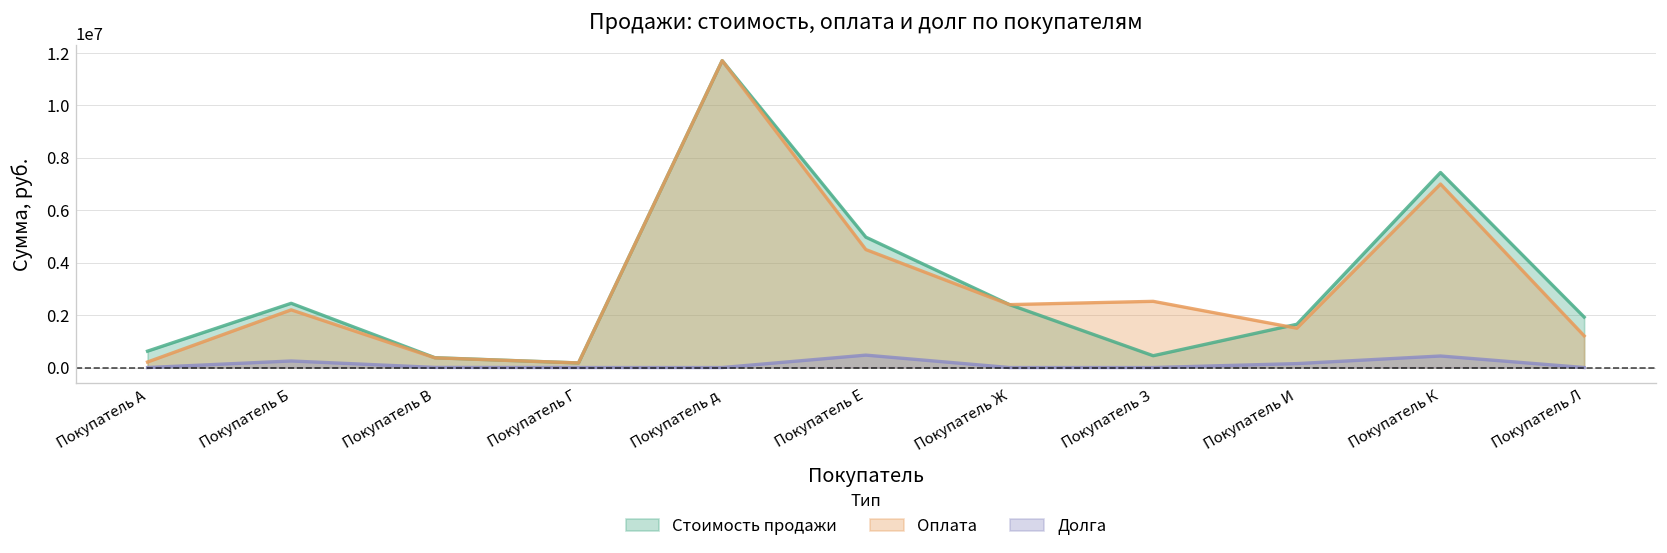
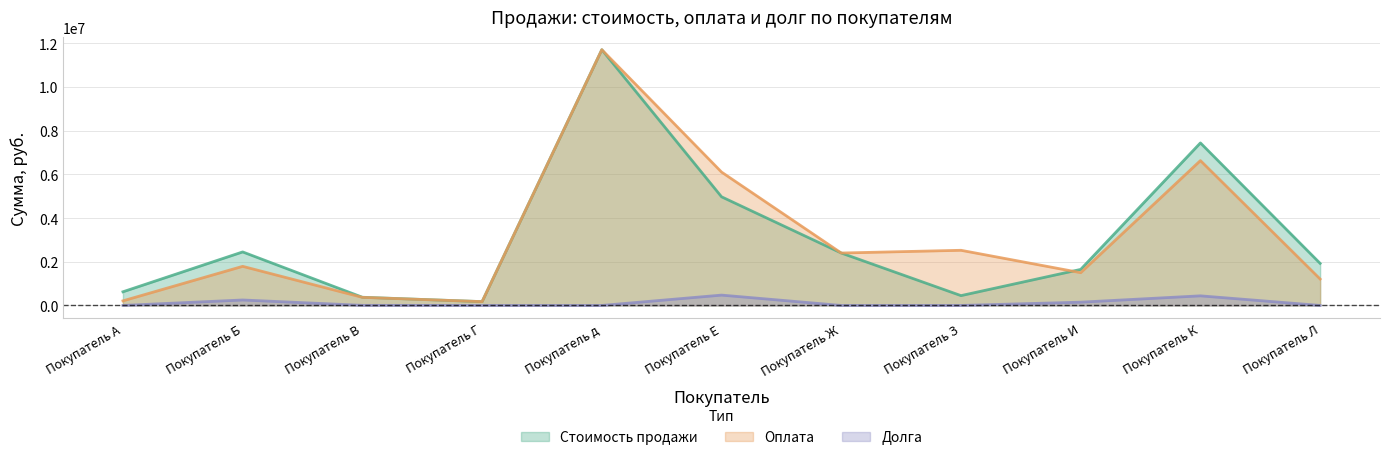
Оплата, Покупатель Б: 2200000 -> 1800000
Оплата, Покупатель Е: 4500000 -> 6100000
Оплата, Покупатель К: 7000000 -> 6600000
